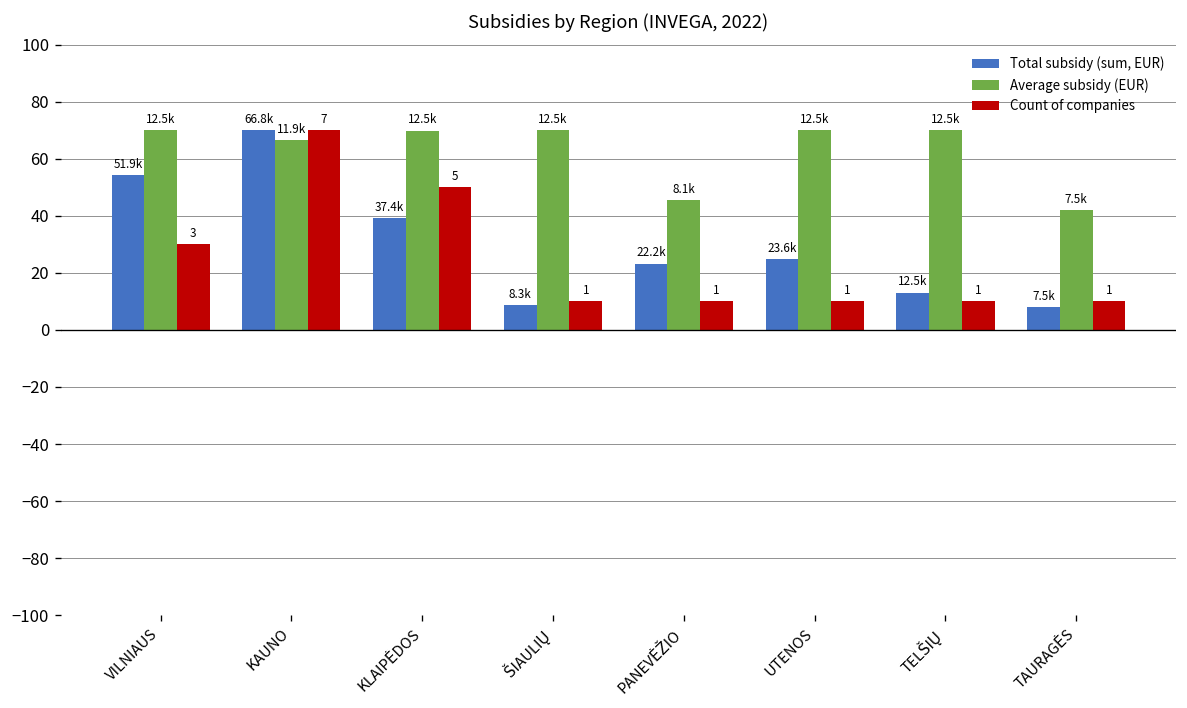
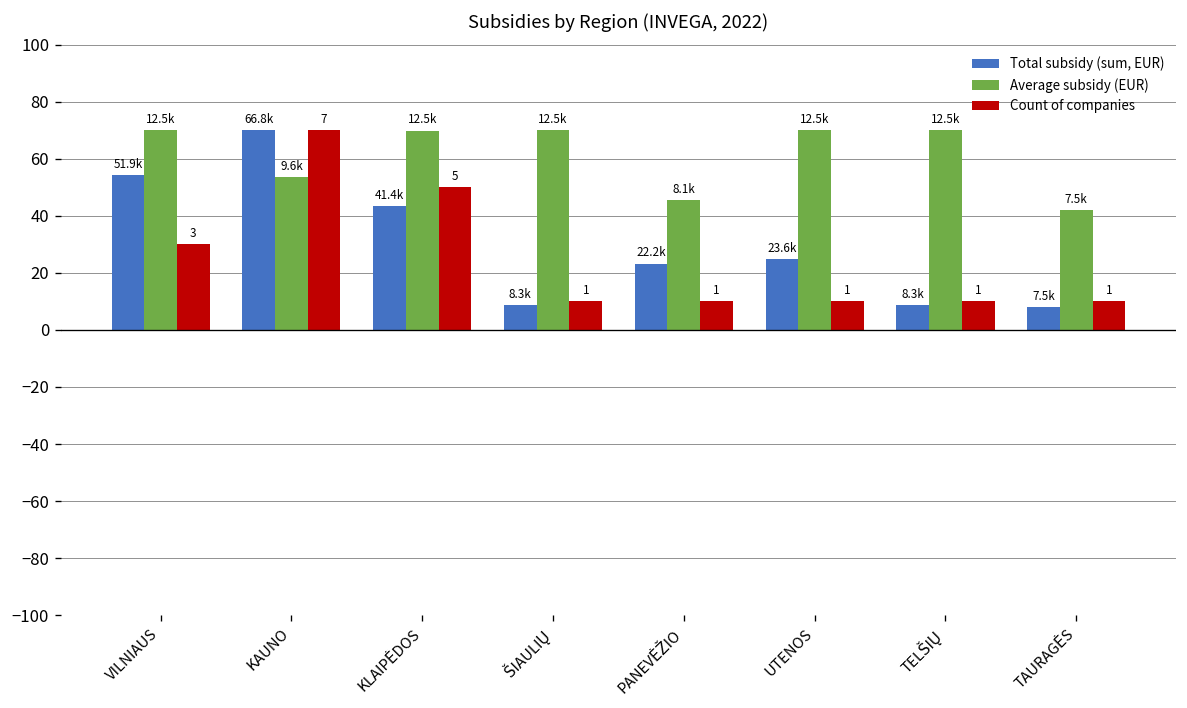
Average subsidy (EUR), KAUNO: 11.9k -> 9.6k
Total subsidy (sum, EUR), KLAIPĖDOS: 37.4k -> 41.4k
Total subsidy (sum, EUR), TELŠIŲ: 12.5k -> 8.3k
